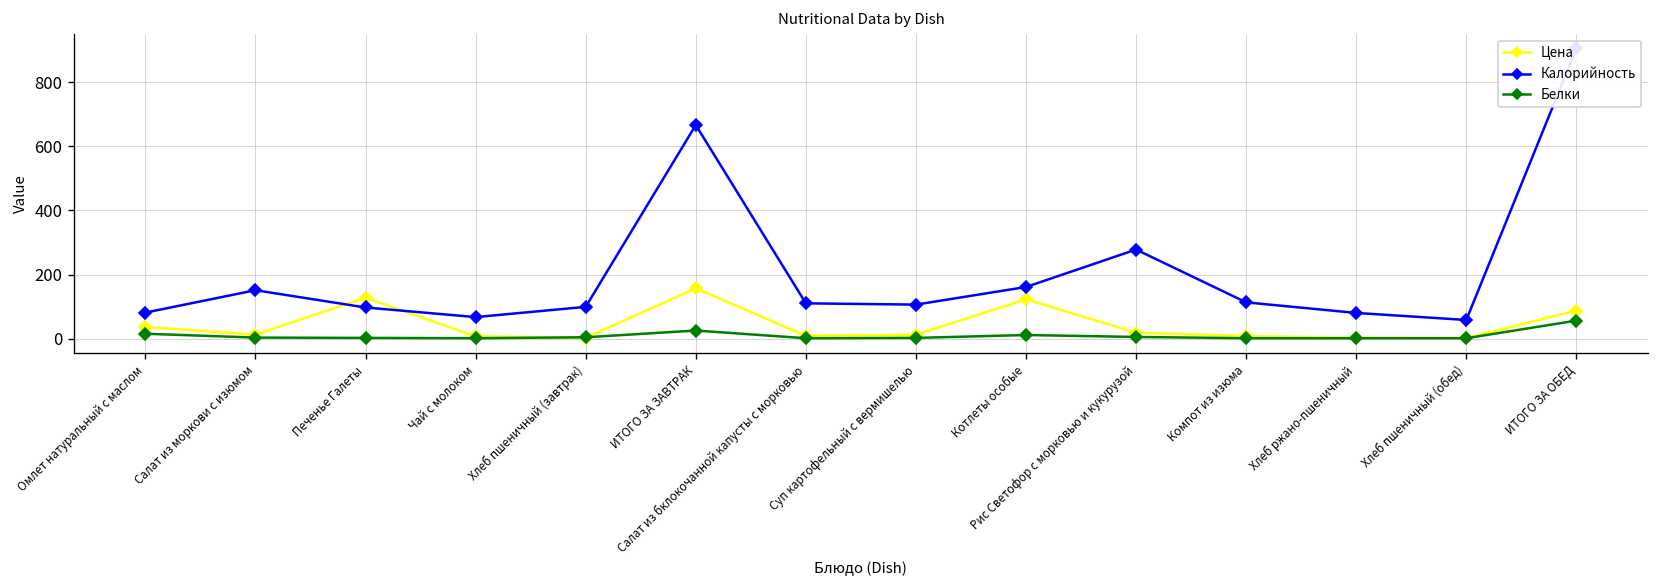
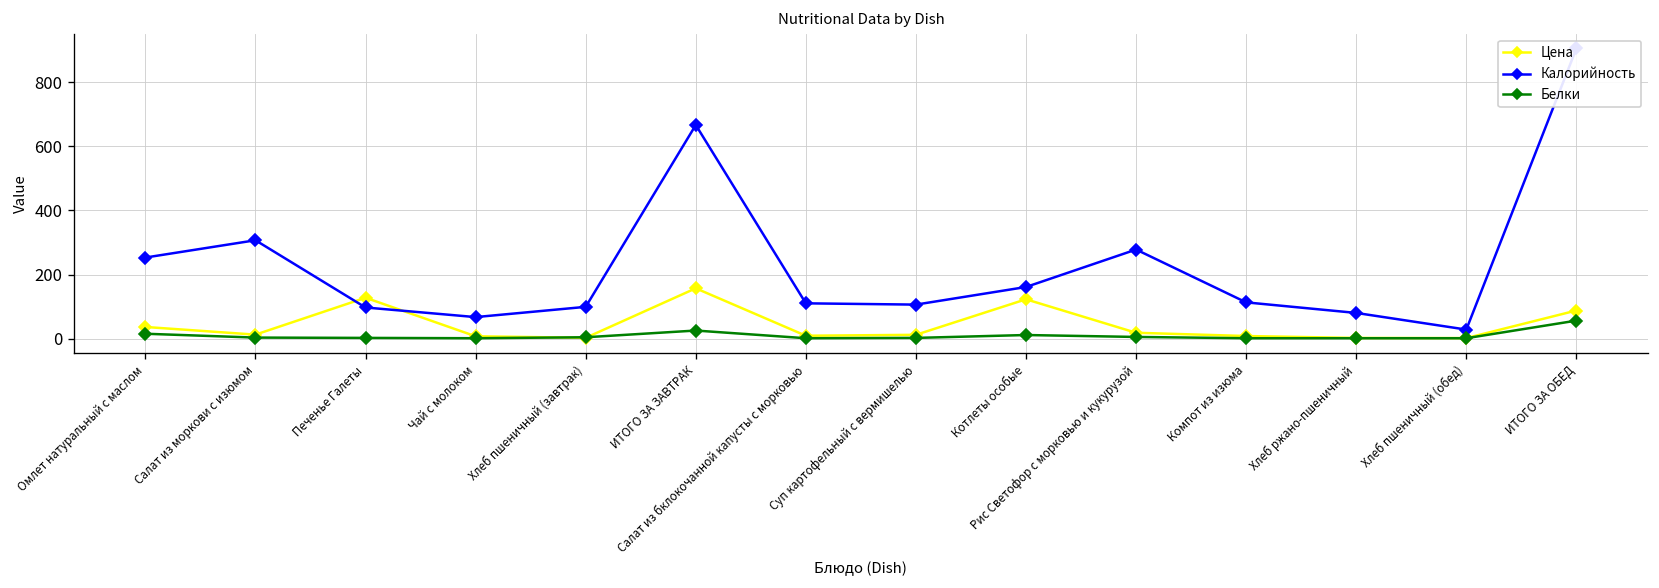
Калорийность, Омлет натуральный с маслом: 80 -> 250
Калорийность, Салат из моркови с изюмом: 150 -> 310
Калорийность, Хлеб пшеничный (обед): 60 -> 30
